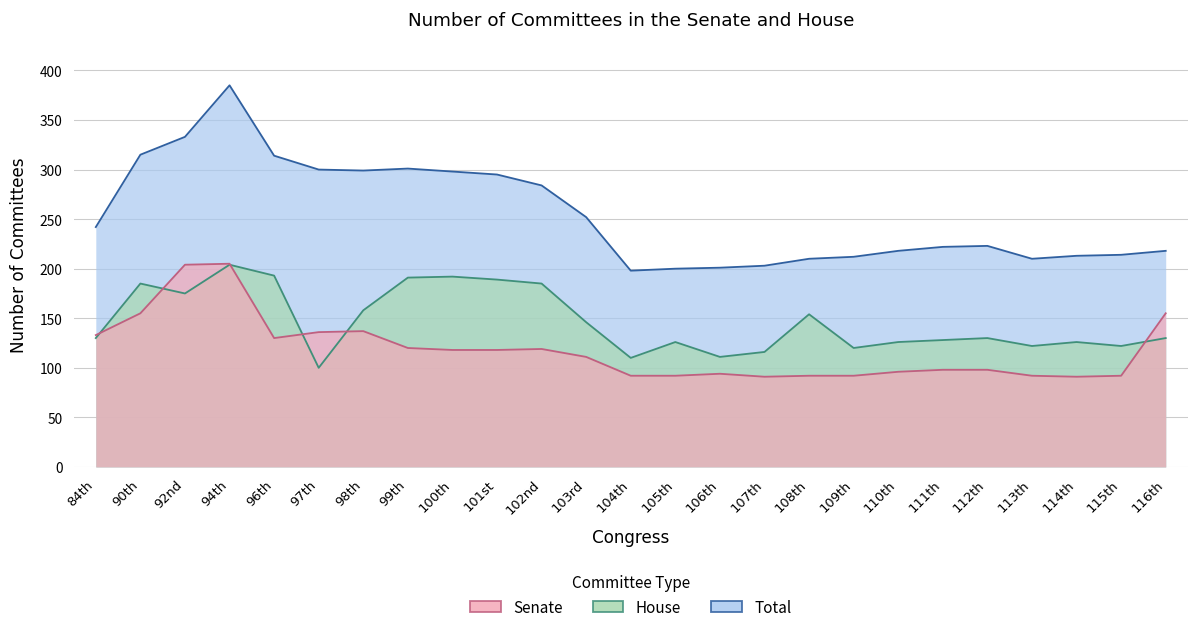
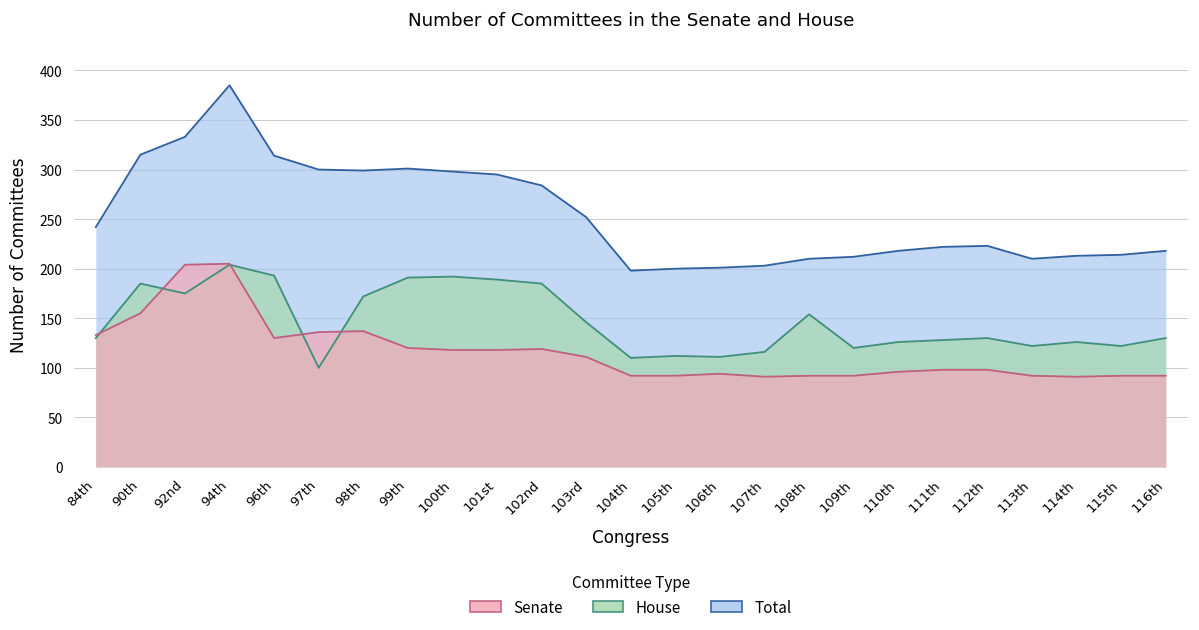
House, 98th: 160 -> 170
House, 105th: 130 -> 110
Senate, 116th: 160 -> 90
